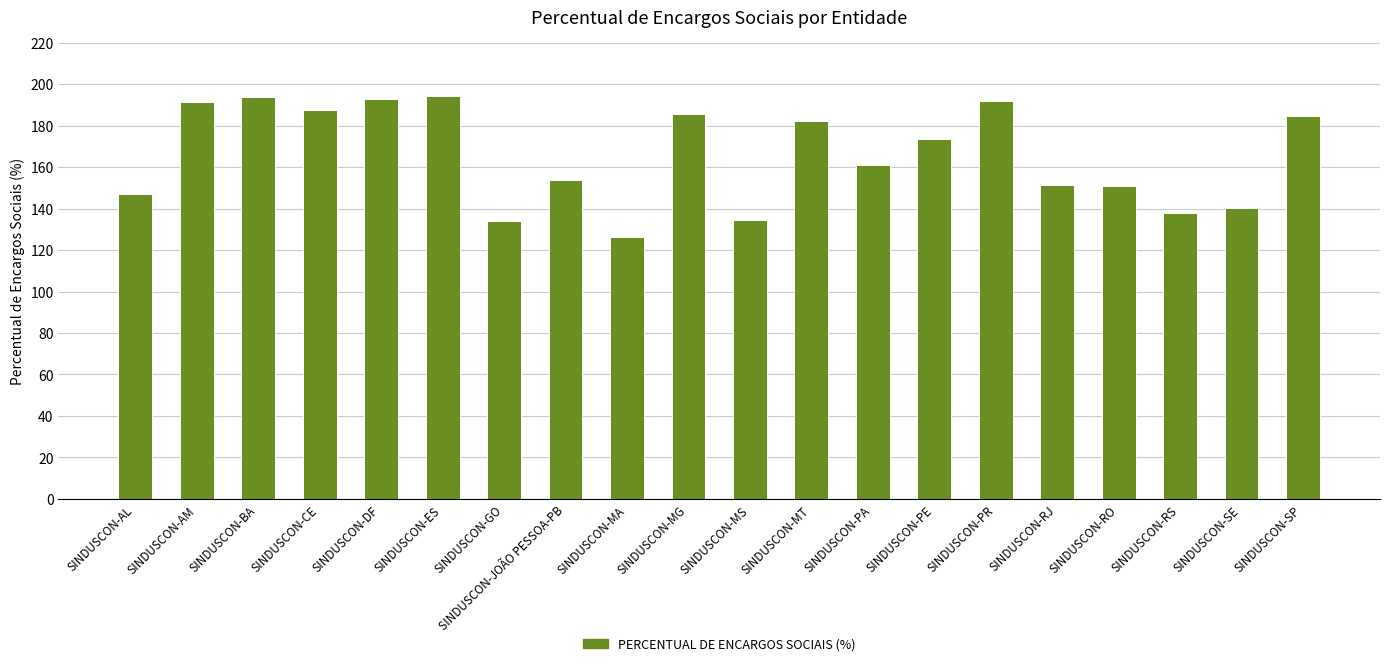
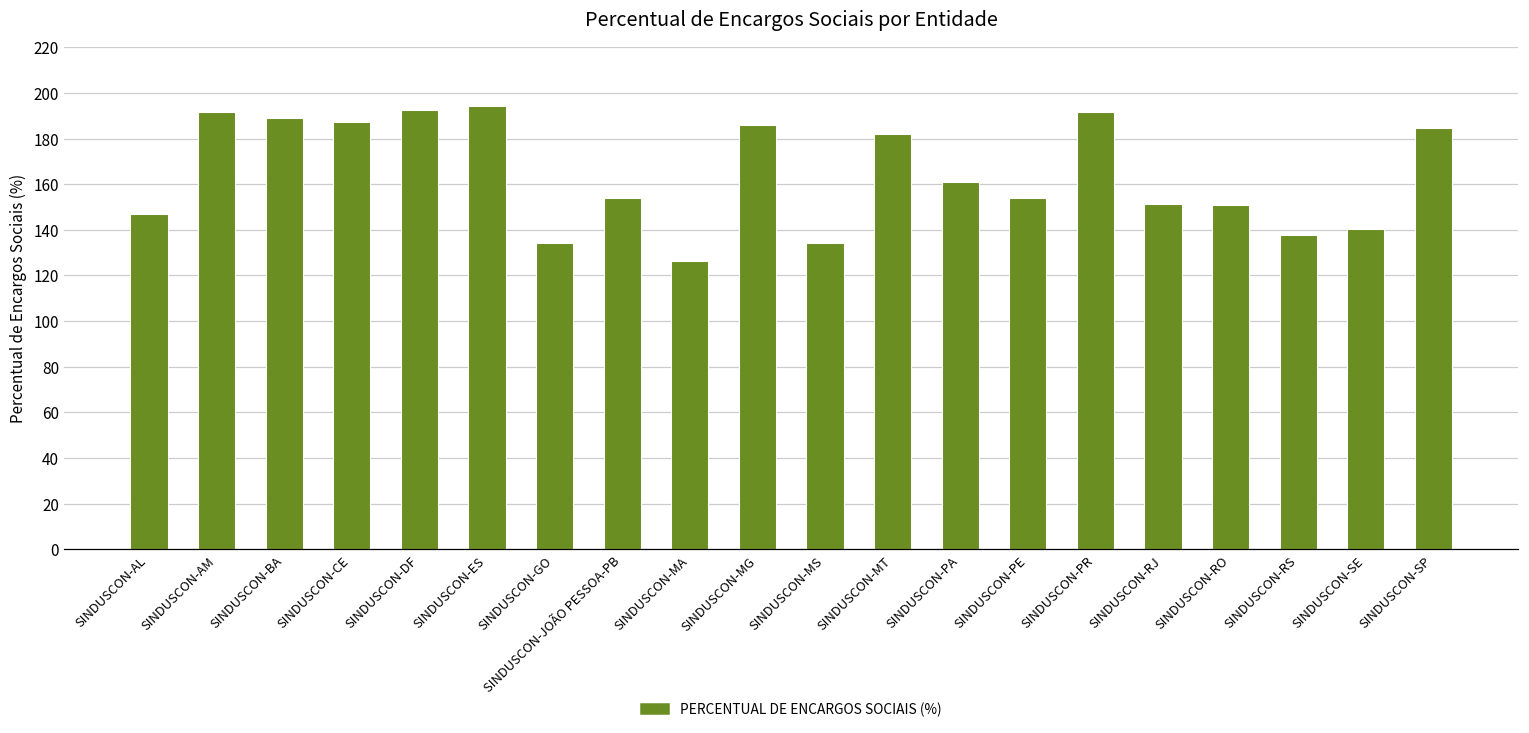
SINDUSCON-BA: 194 -> 189
SINDUSCON-PE: 173 -> 154
